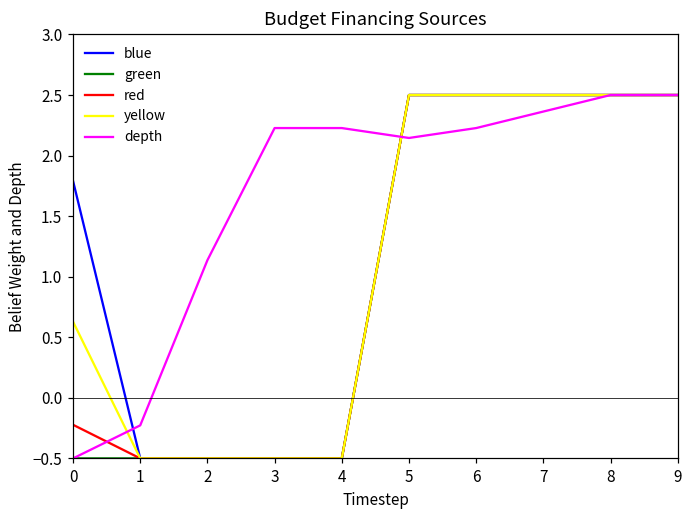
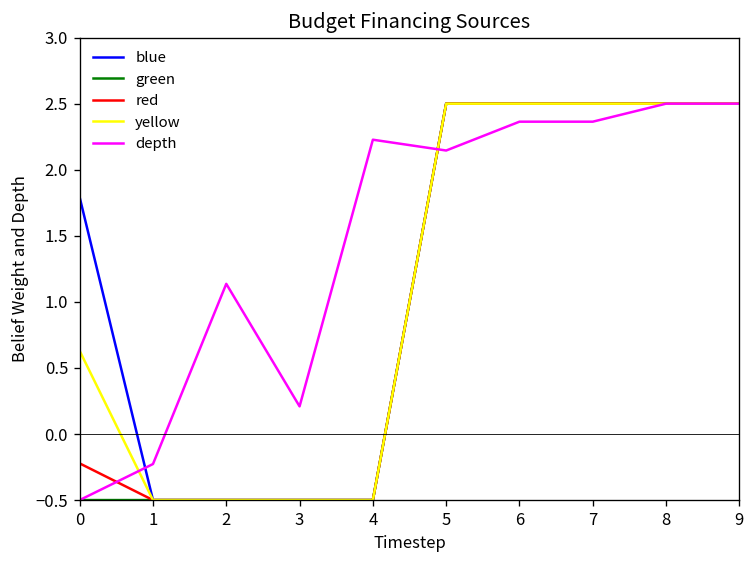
depth, 3: 2.23 -> 0.21
depth, 6: 2.23 -> 2.36
